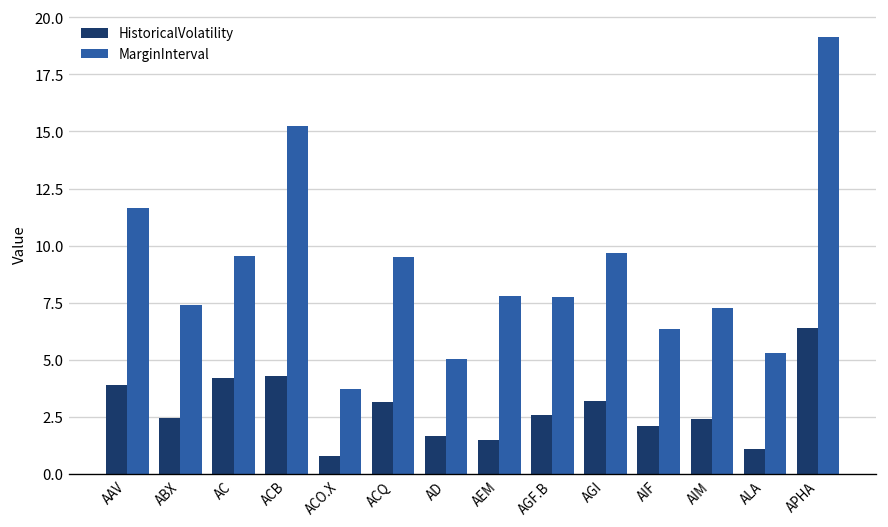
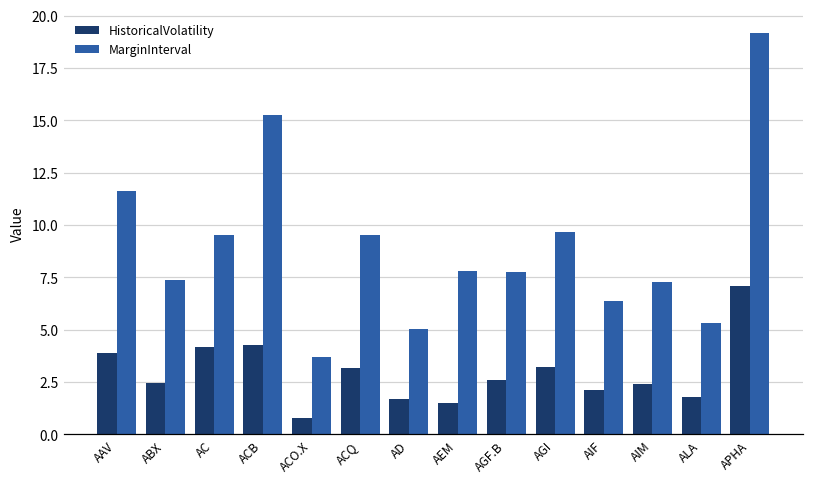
HistoricalVolatility, ALA: 1.1 -> 1.8
HistoricalVolatility, APHA: 6.4 -> 7.1
